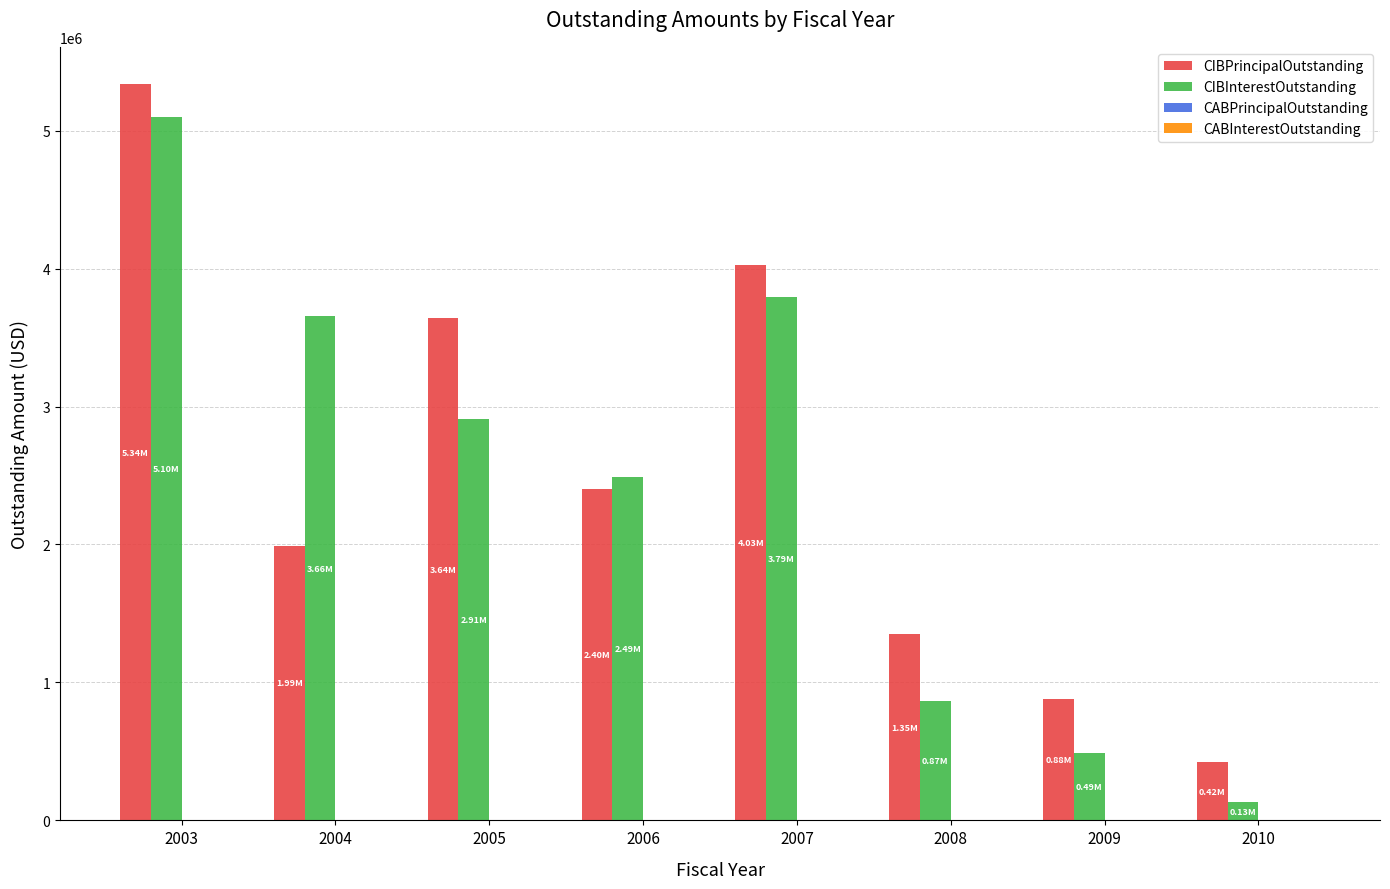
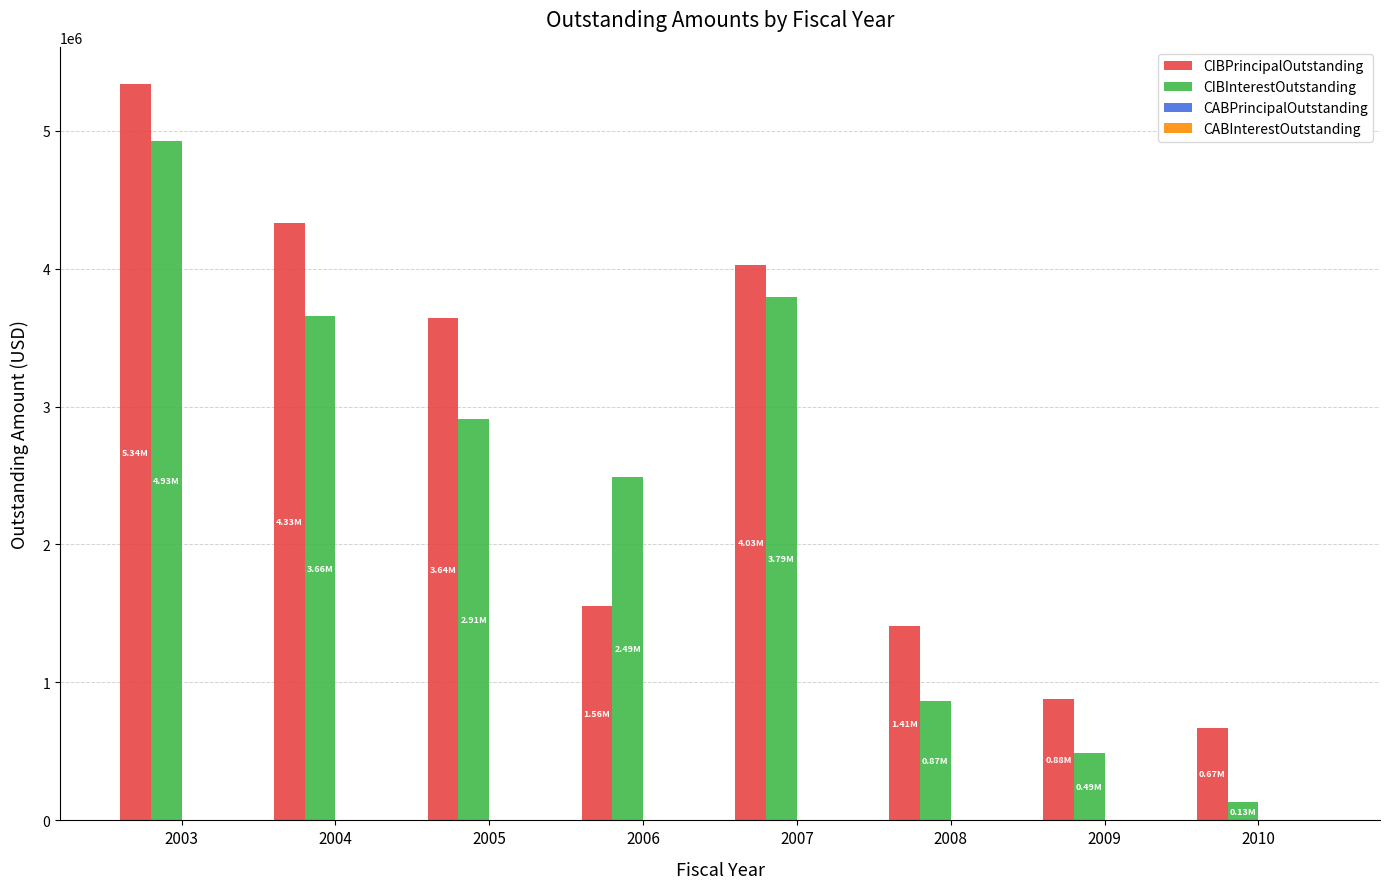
CIBInterestOutstanding, 2003: 5.10M -> 4.93M
CIBPrincipalOutstanding, 2004: 1.99M -> 4.33M
CIBPrincipalOutstanding, 2006: 2.40M -> 1.56M
CIBPrincipalOutstanding, 2008: 1.35M -> 1.41M
CIBPrincipalOutstanding, 2010: 0.42M -> 0.67M
